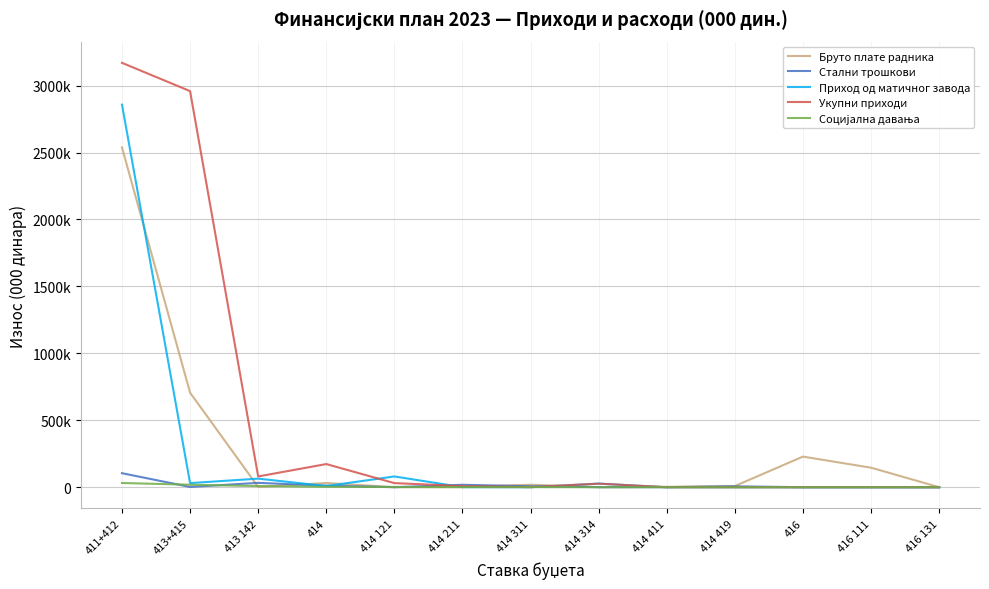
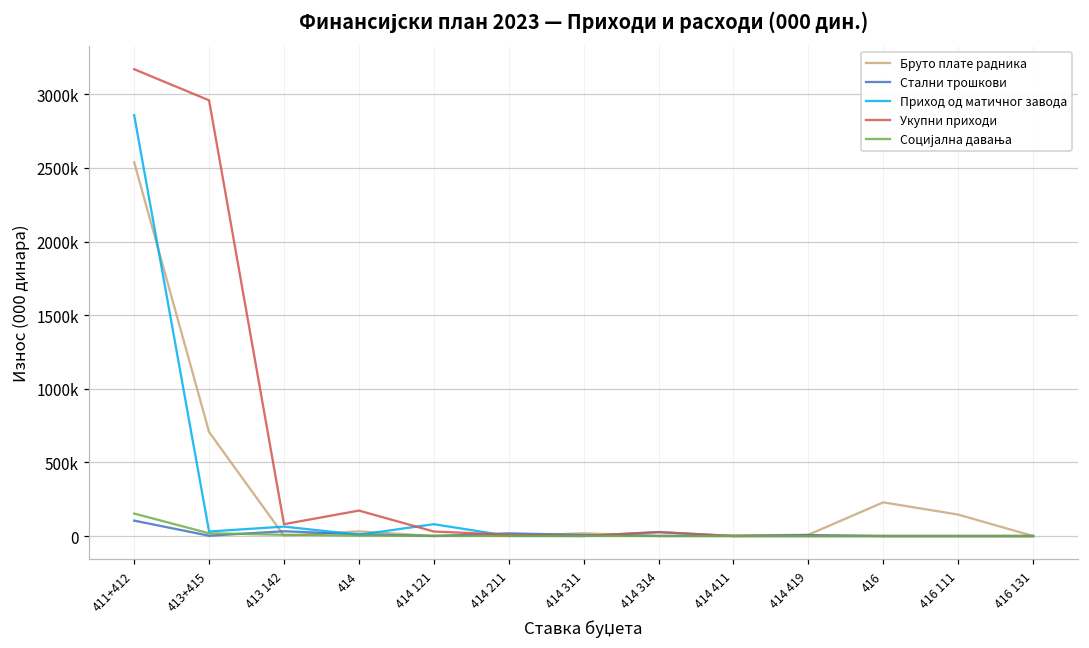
Социјална давања, 411+412: 30000 -> 150000
